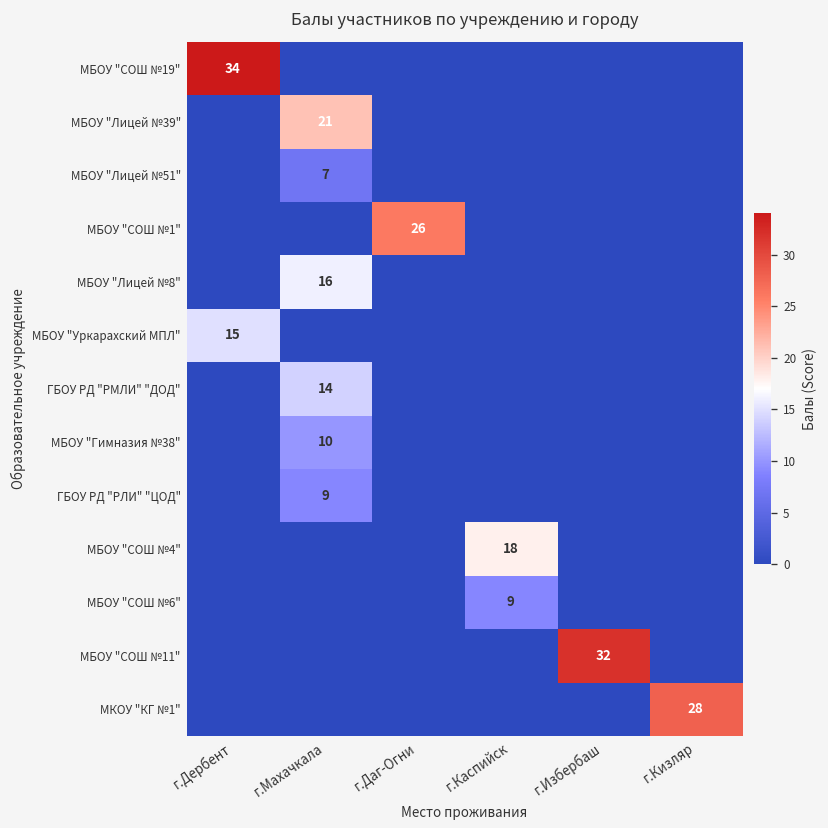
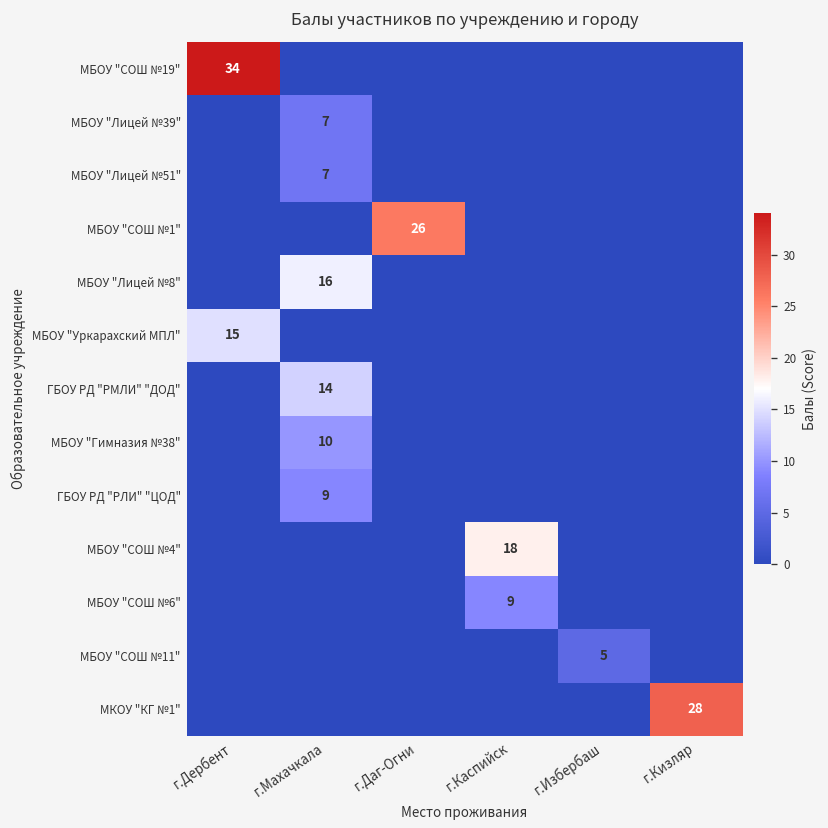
МБОУ "Лицей №39", г.Махачкала: 21 -> 7
МБОУ "СОШ №11", г.Избербаш: 32 -> 5
